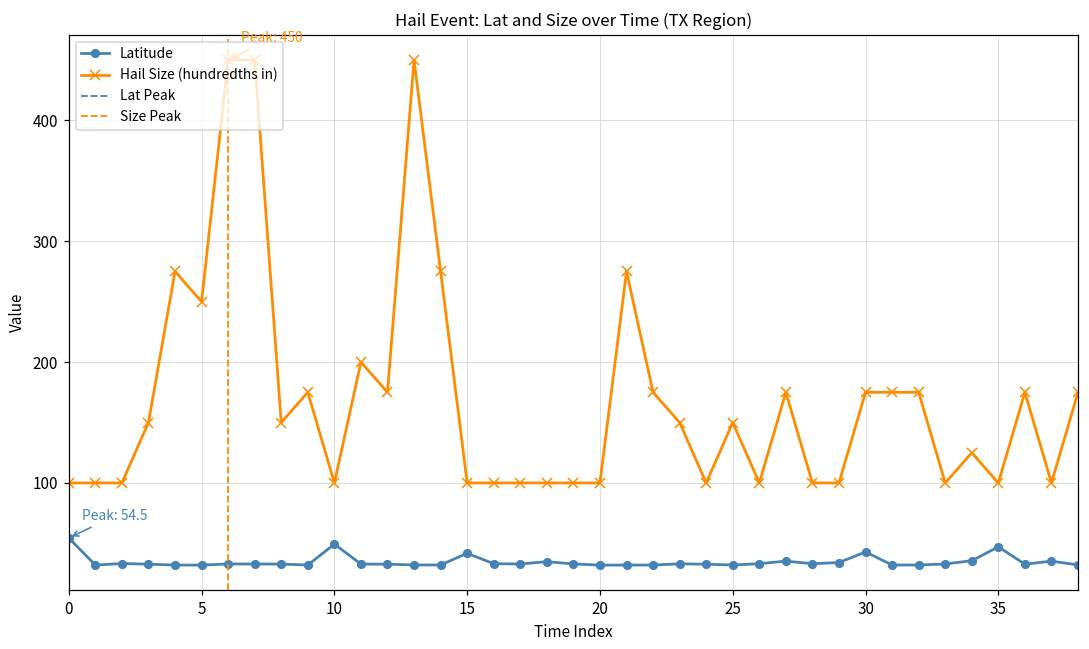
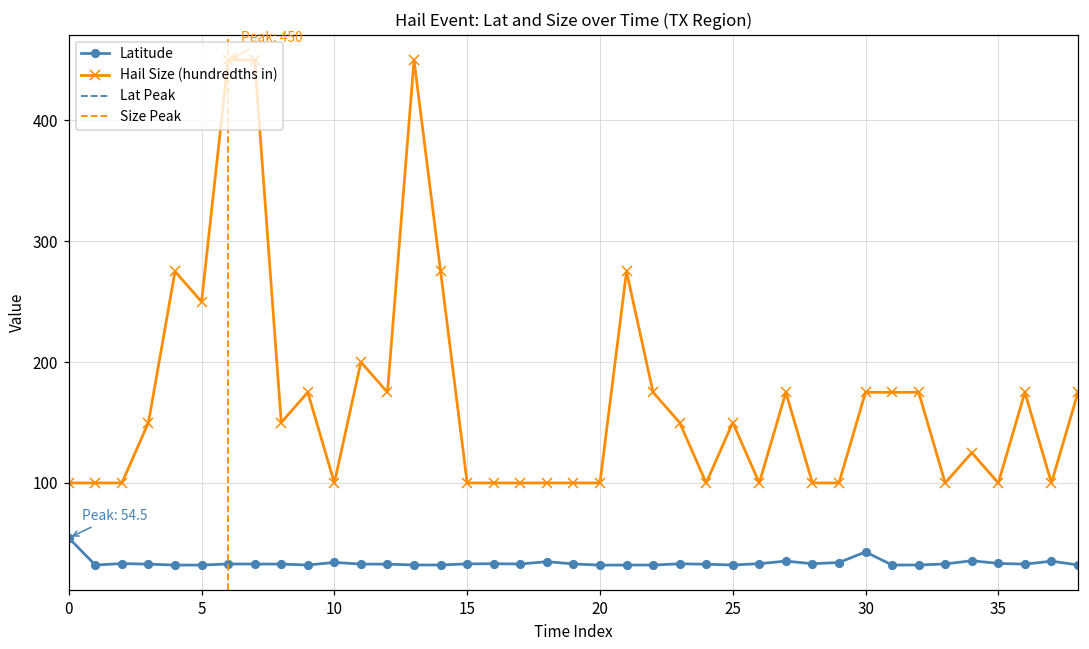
Latitude, 10: 49 -> 34
Latitude, 15: 42 -> 33
Latitude, 35: 47 -> 33
